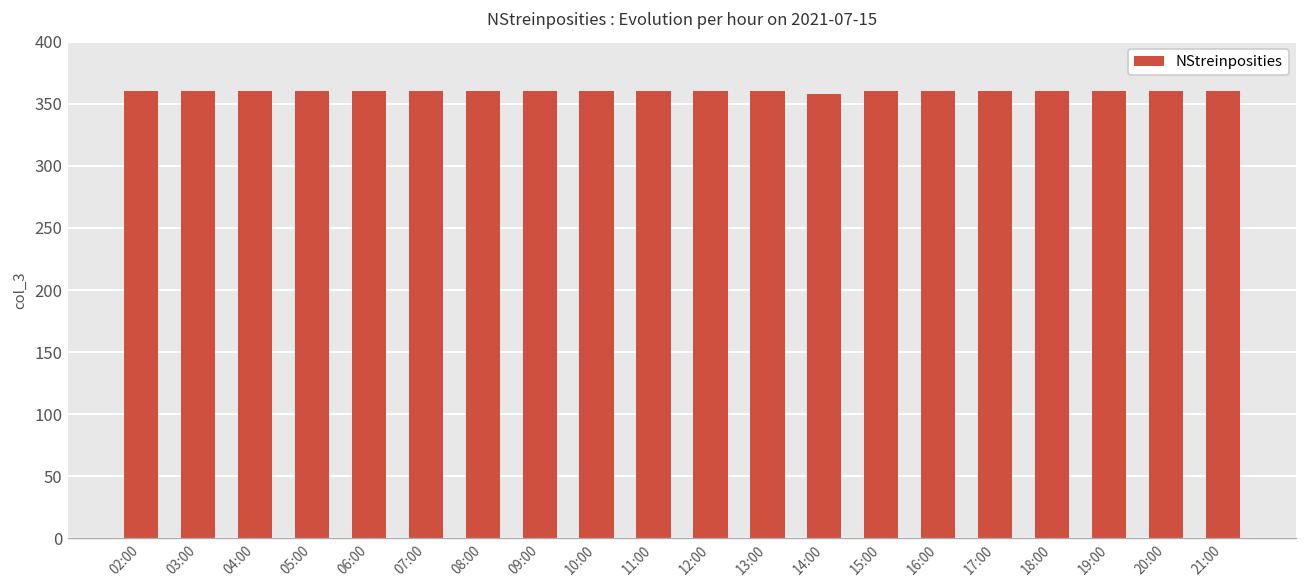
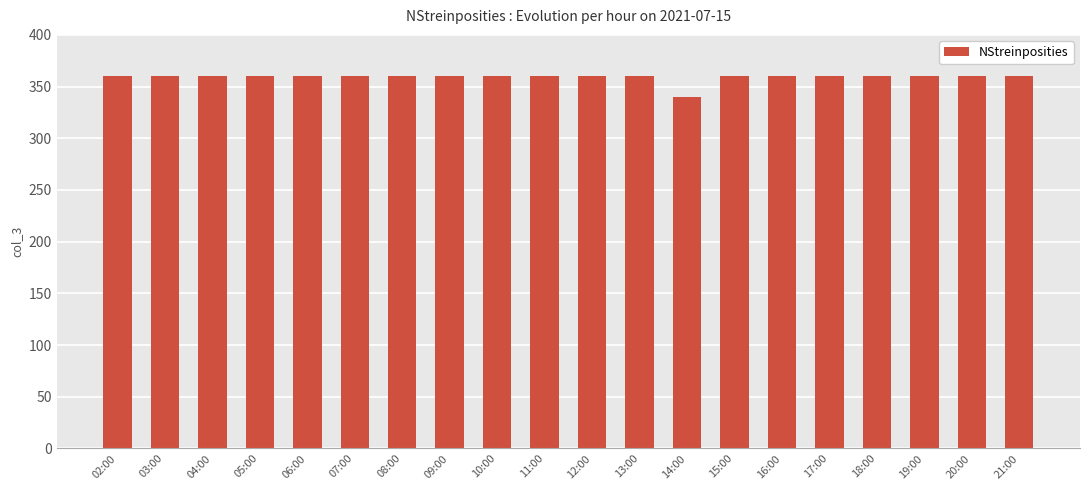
14:00: 358 -> 340
